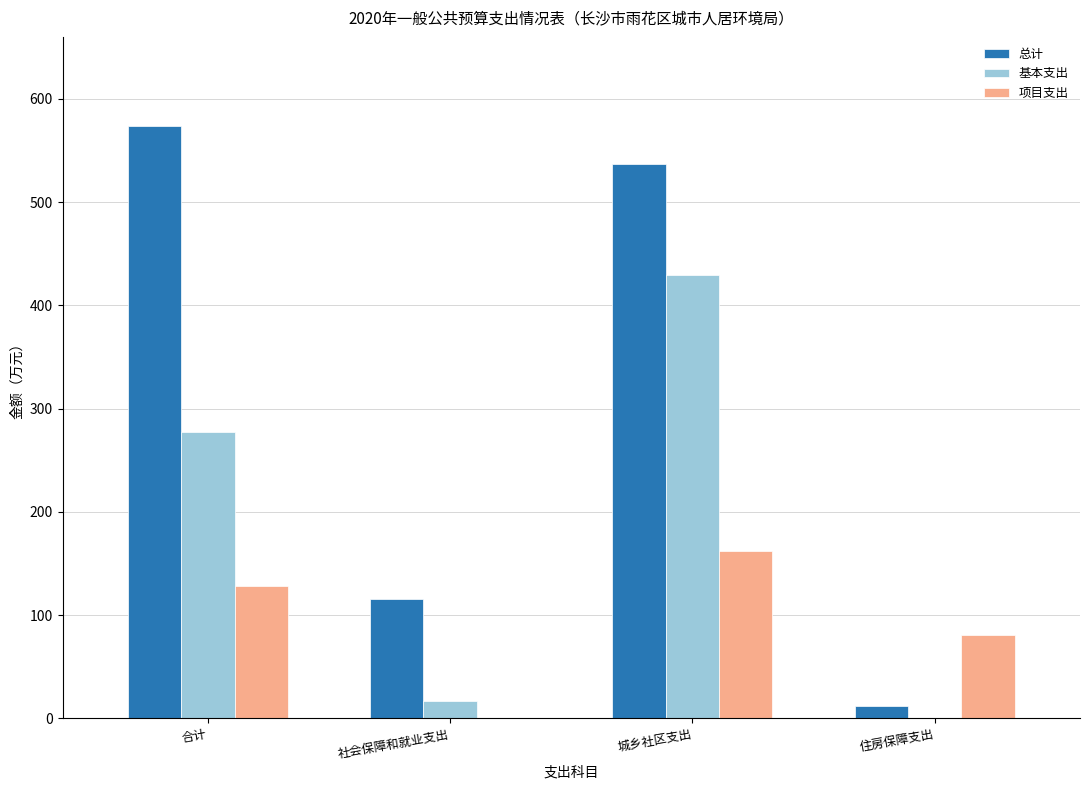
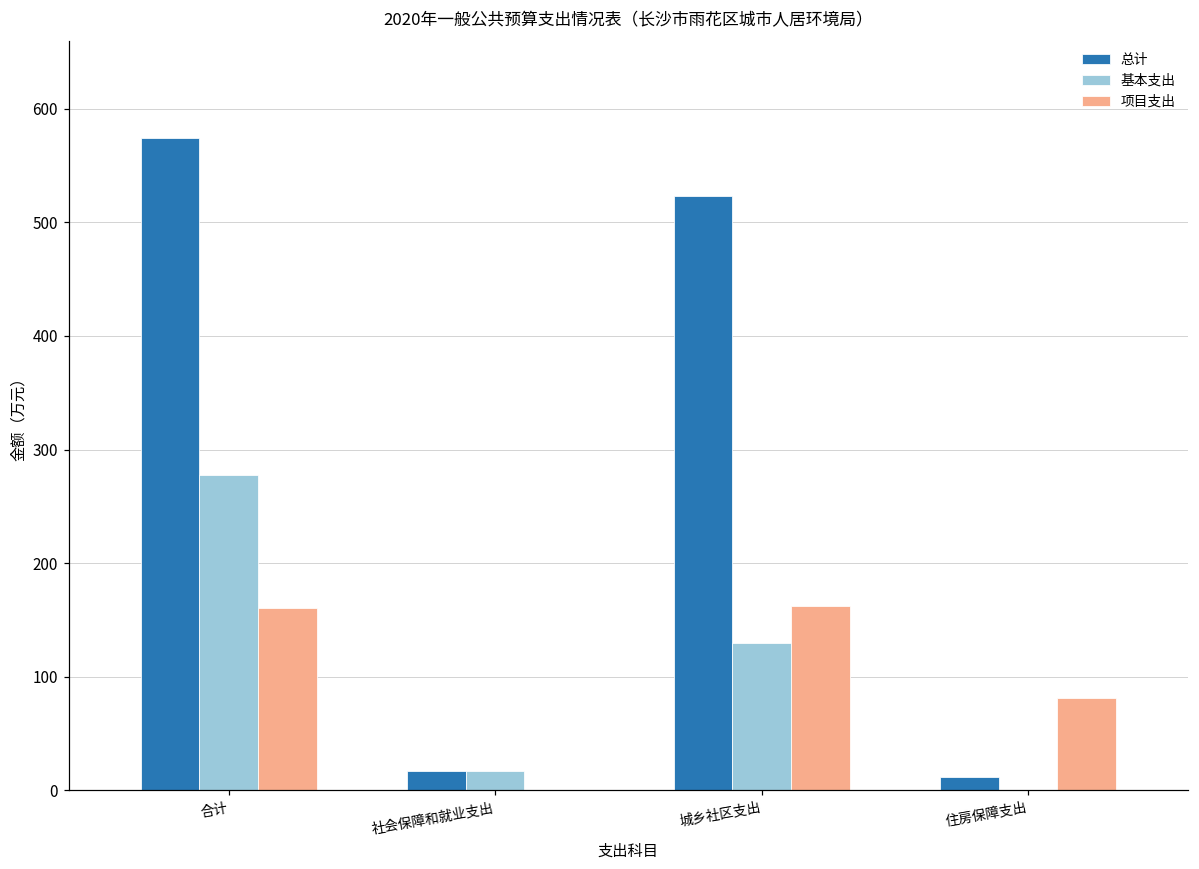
项目支出, 合计: 128 -> 161
总计, 社会保障和就业支出: 116 -> 17
总计, 城乡社区支出: 537 -> 523
基本支出, 城乡社区支出: 429 -> 130
